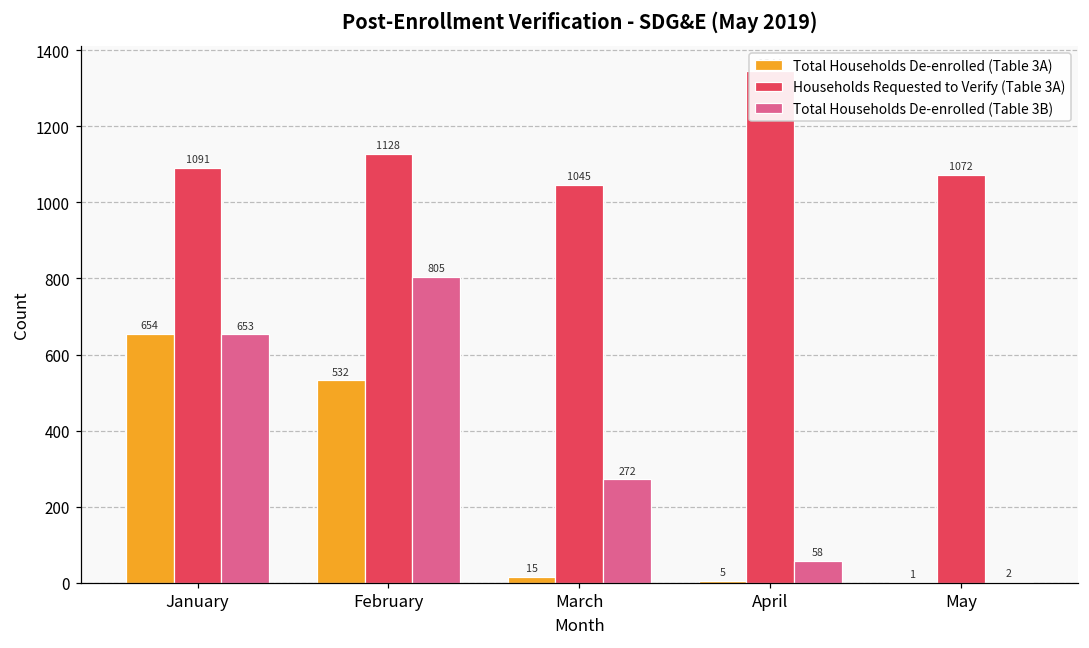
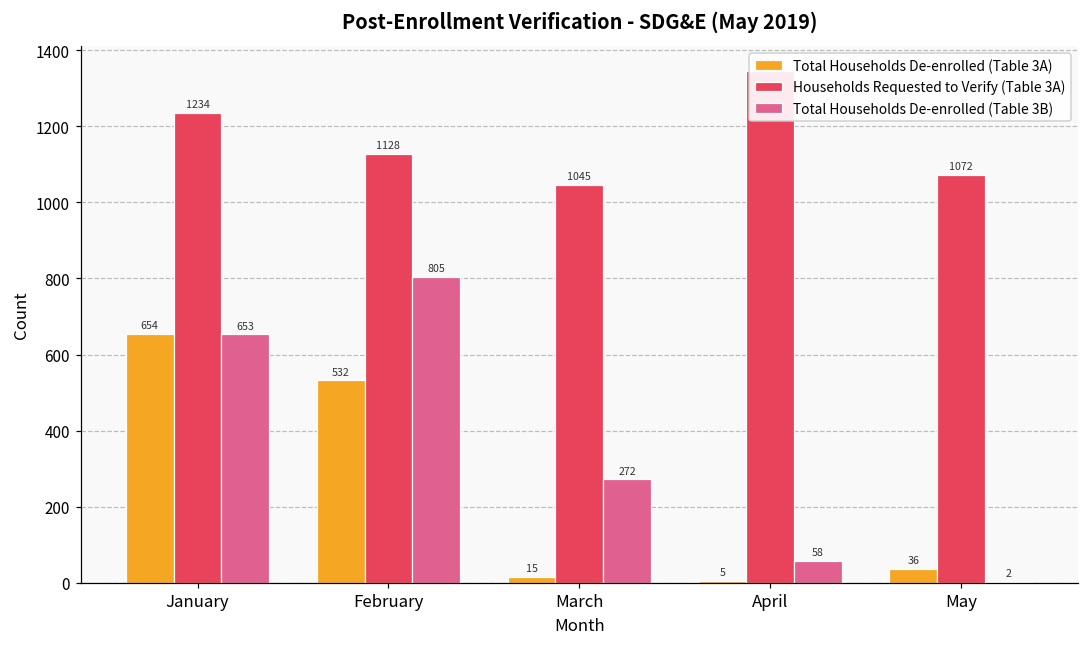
Households Requested to Verify (Table 3A), January: 1091 -> 1234
Total Households De-enrolled (Table 3A), May: 1 -> 36
